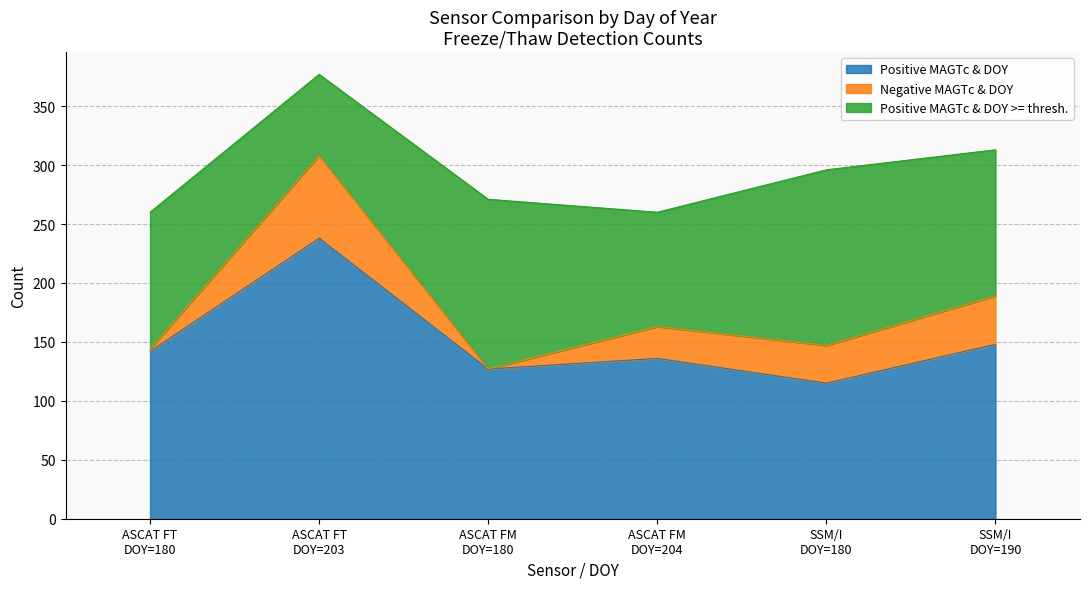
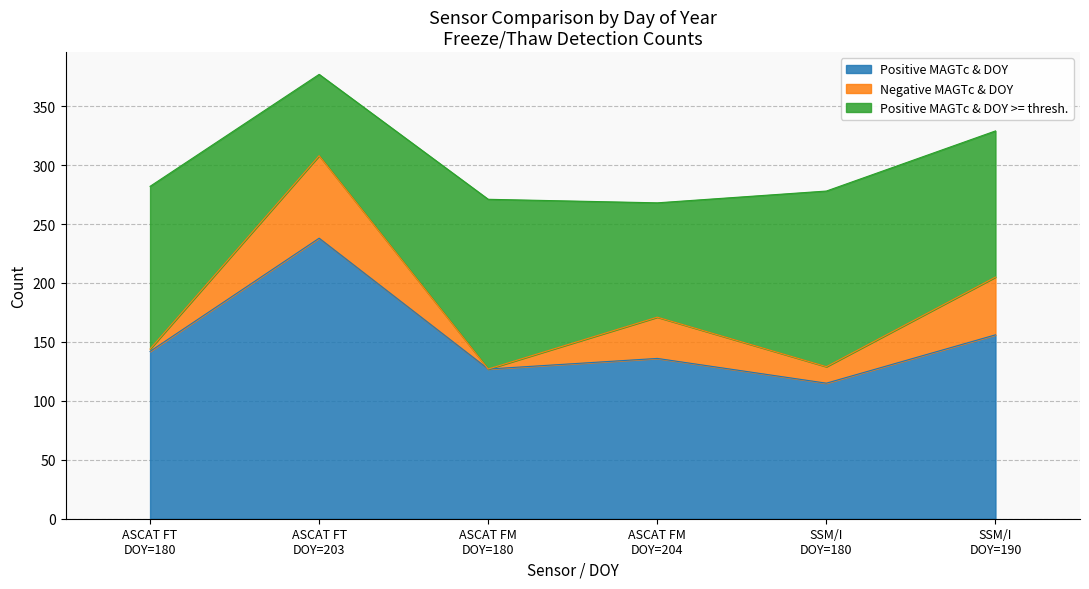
Positive MAGTc & DOY >= thresh., ASCAT FT DOY=180: 116 -> 138
Negative MAGTc & DOY, ASCAT FM DOY=204: 27 -> 35
Negative MAGTc & DOY, SSM/I DOY=180: 32 -> 14
Positive MAGTc & DOY, SSM/I DOY=190: 148 -> 156
Negative MAGTc & DOY, SSM/I DOY=190: 41 -> 49
